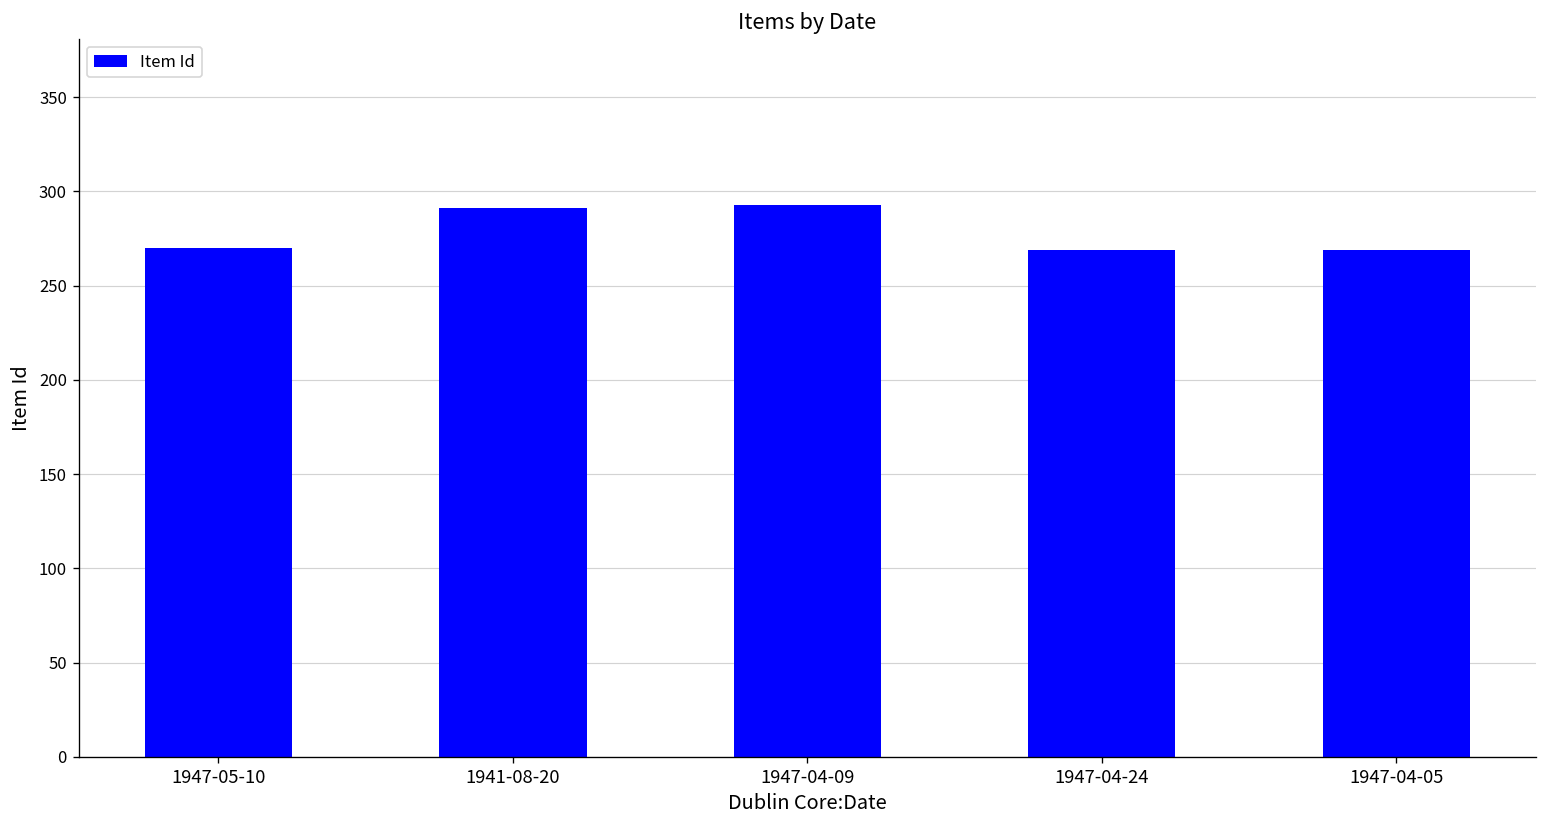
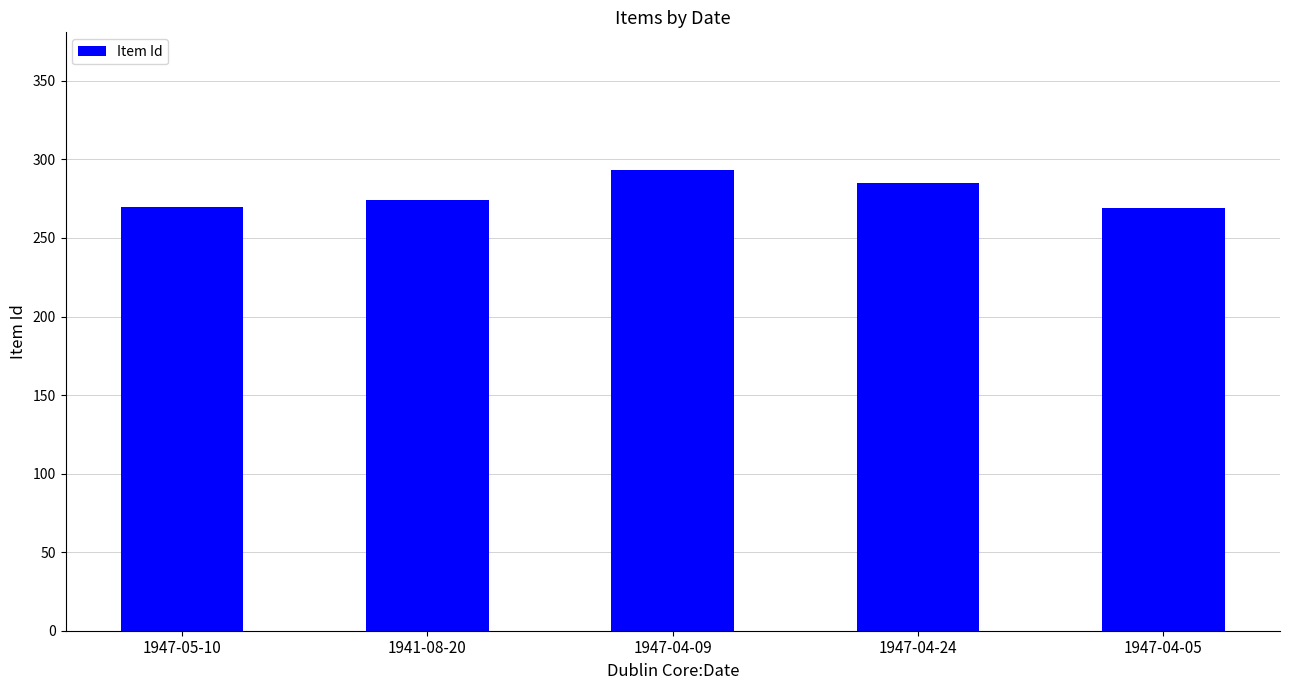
1941-08-20: 291 -> 274
1947-04-24: 269 -> 285
